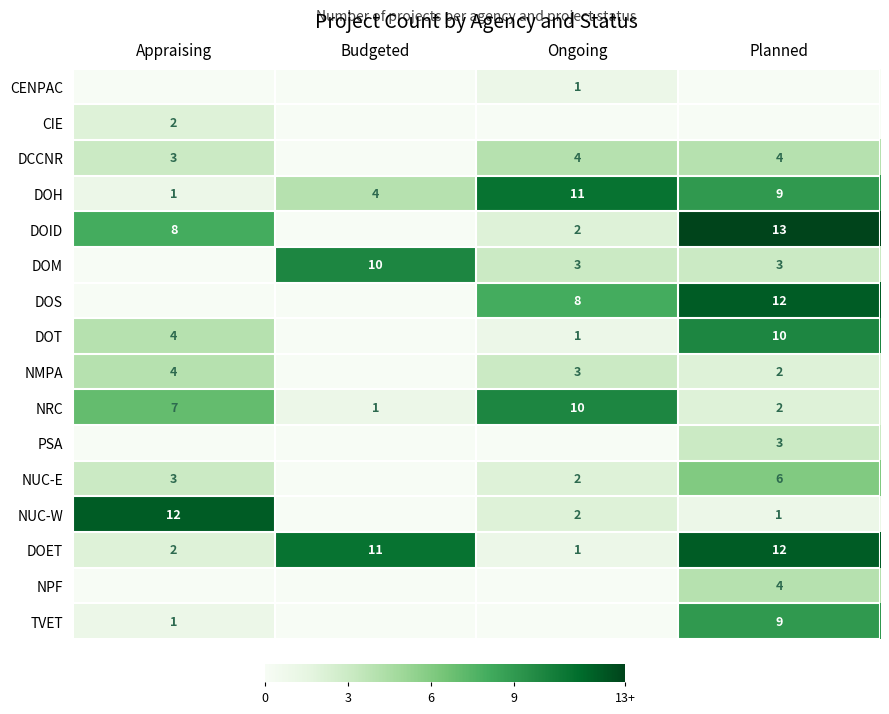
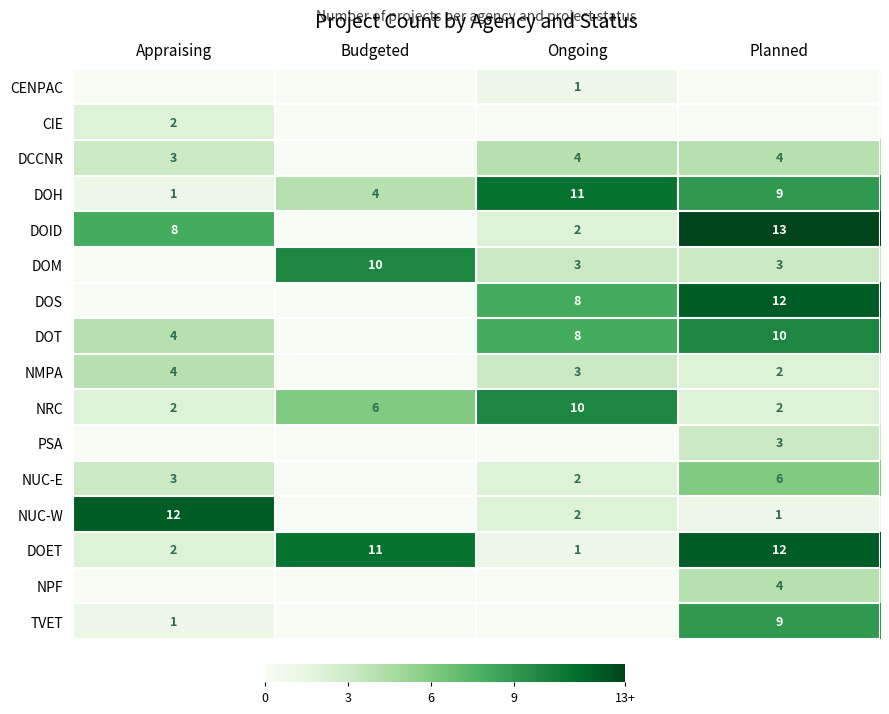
DOT, Ongoing: 1 -> 8
NRC, Appraising: 7 -> 2
NRC, Budgeted: 1 -> 6
